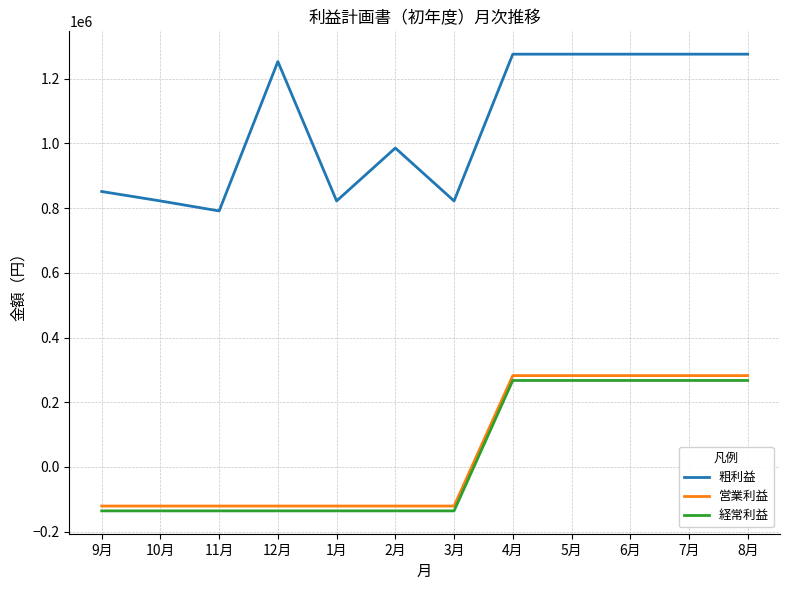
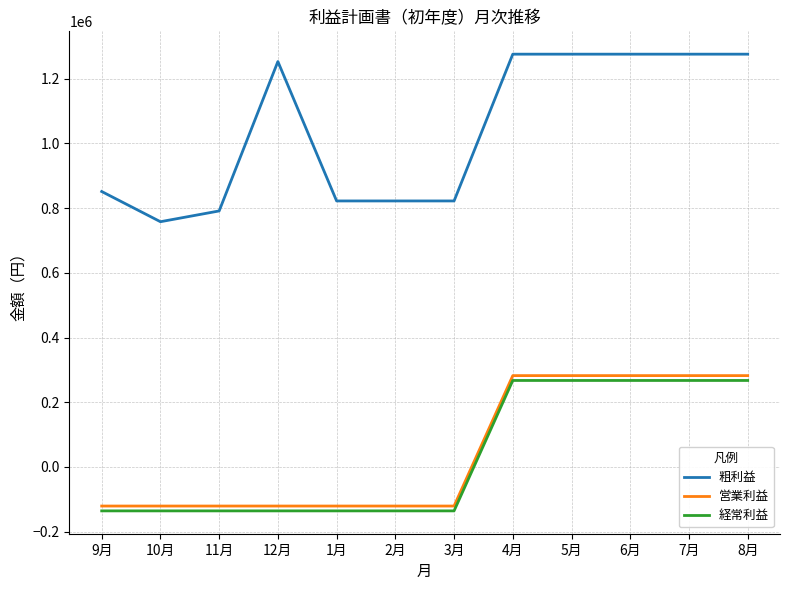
粗利益, 10月: 820000 -> 760000
粗利益, 2月: 990000 -> 820000
